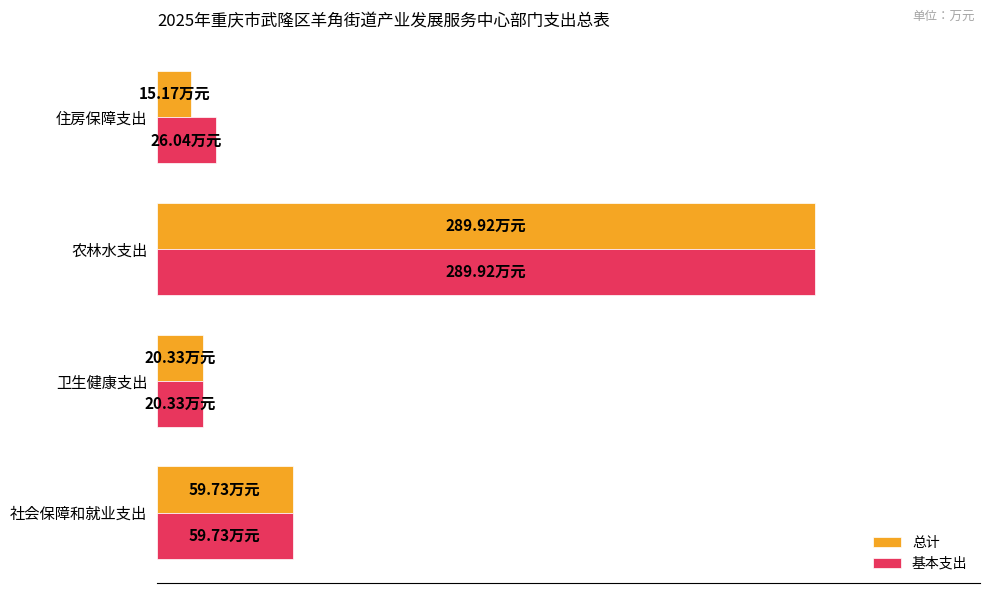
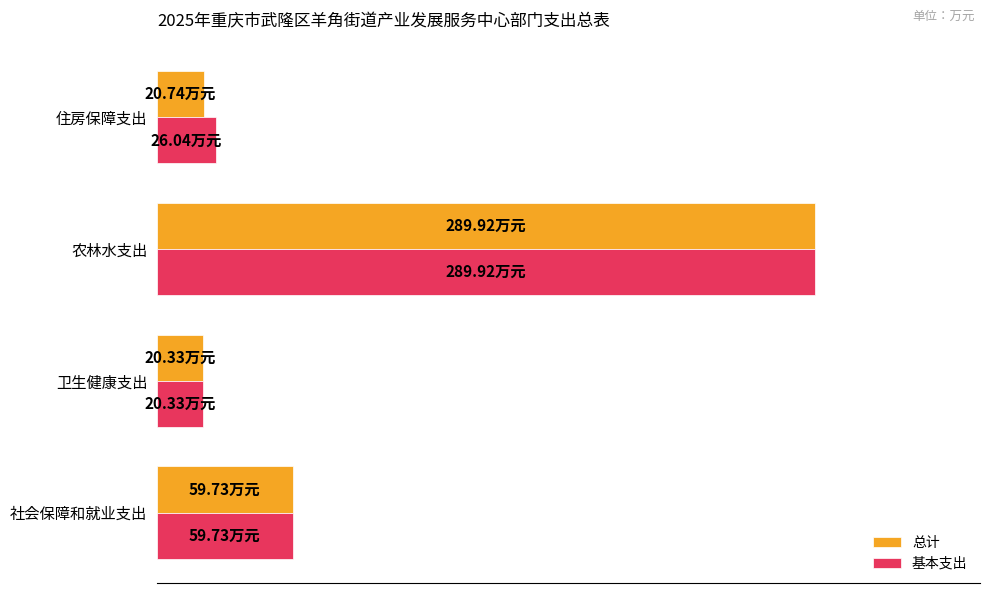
总计, 住房保障支出: 15.17 -> 20.74
